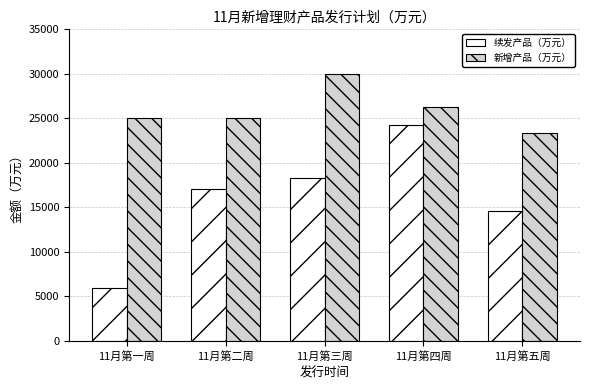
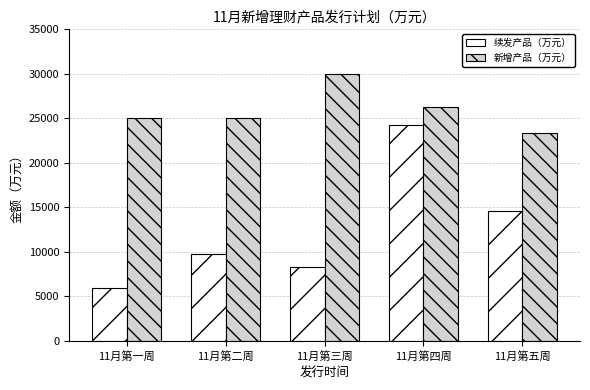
续发产品（万元）, 11月第二周: 17000 -> 10000
续发产品（万元）, 11月第三周: 18000 -> 8000
